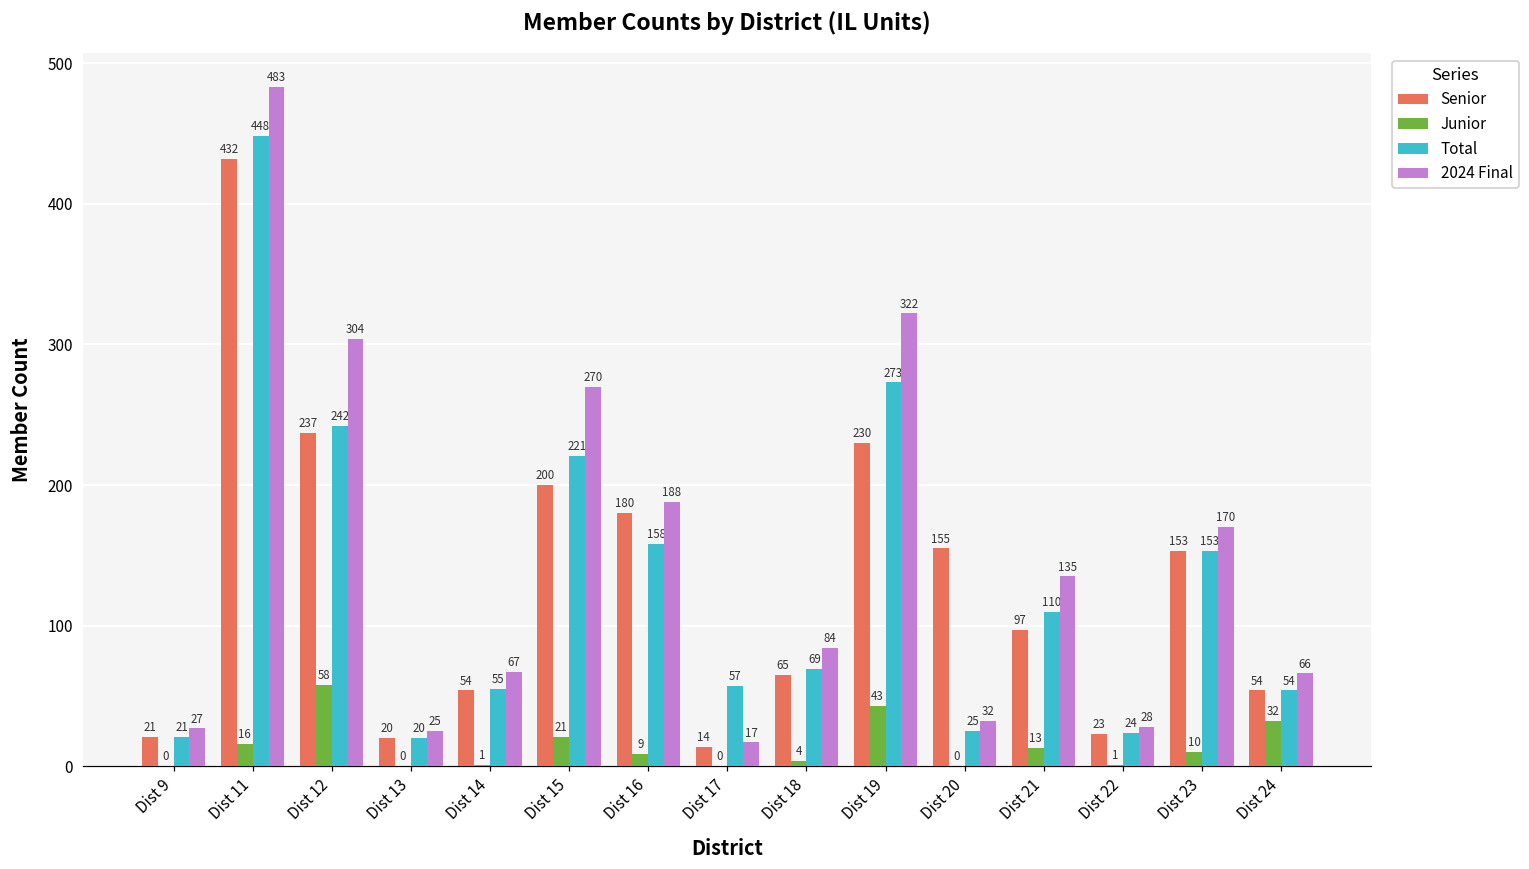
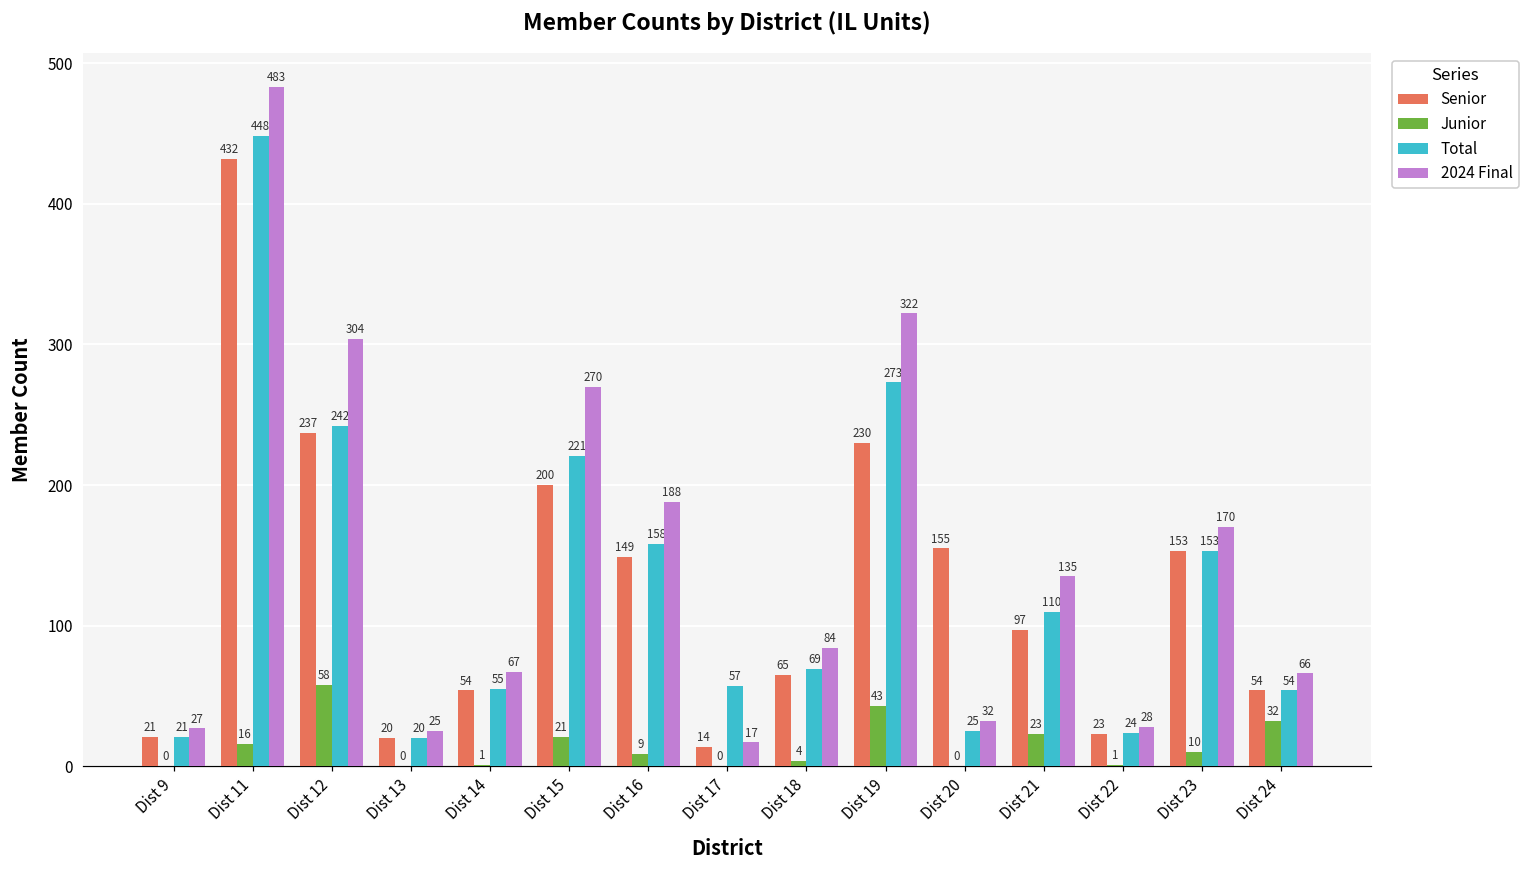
Senior, Dist 16: 180 -> 149
Junior, Dist 21: 13 -> 23
